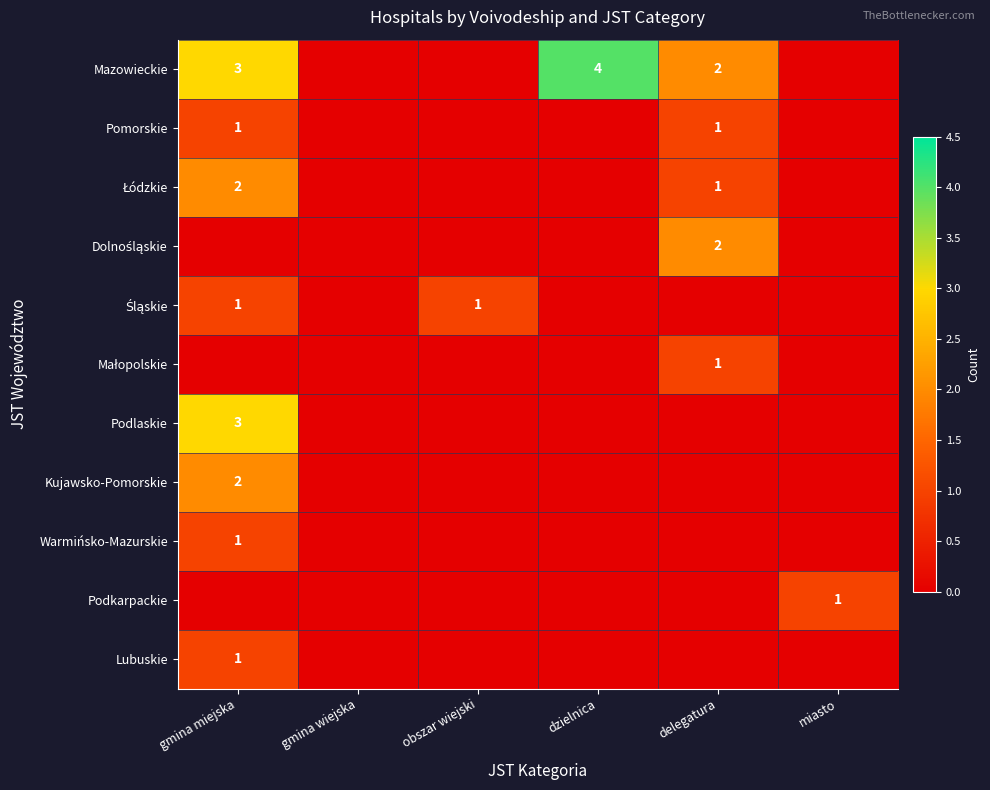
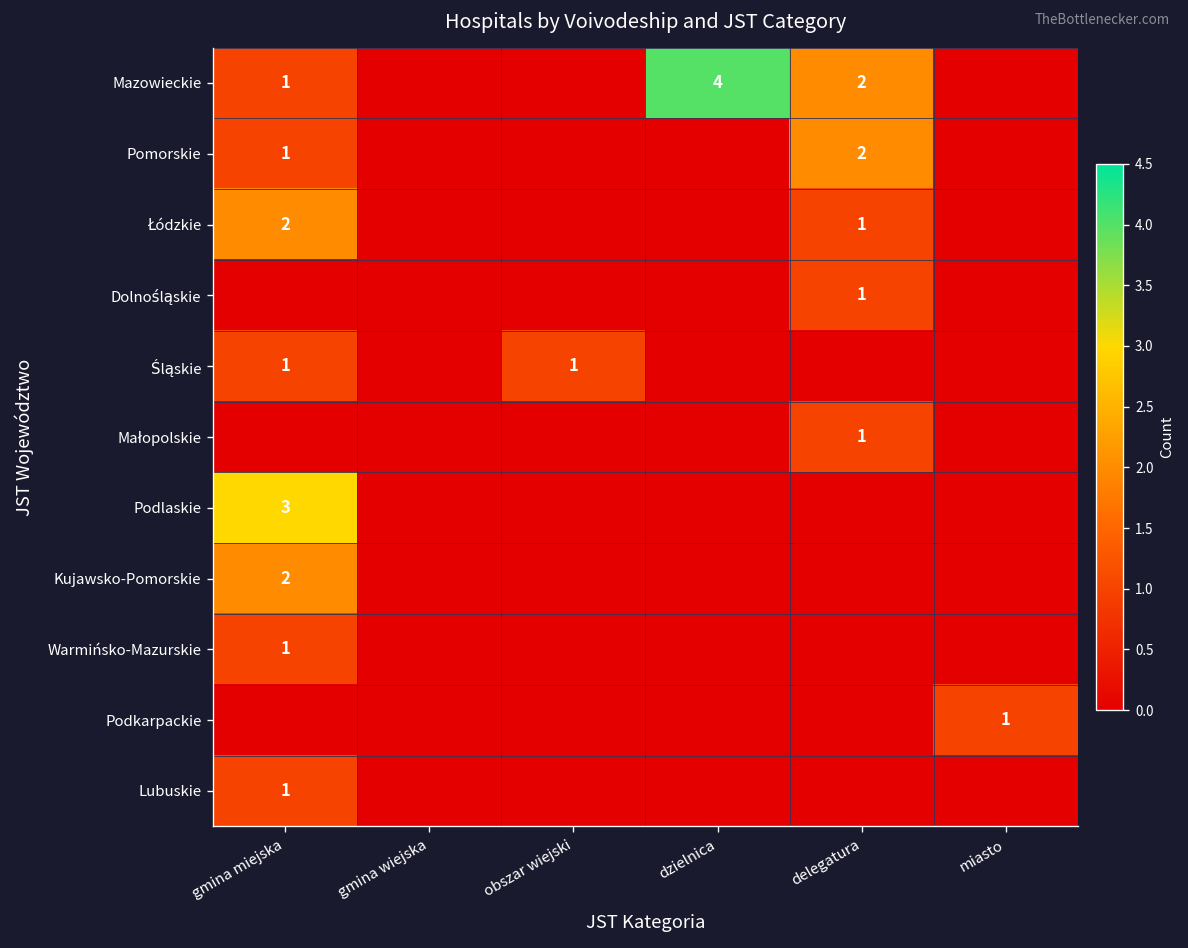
Mazowieckie, gmina miejska: 3 -> 1
Pomorskie, delegatura: 1 -> 2
Dolnośląskie, delegatura: 2 -> 1
